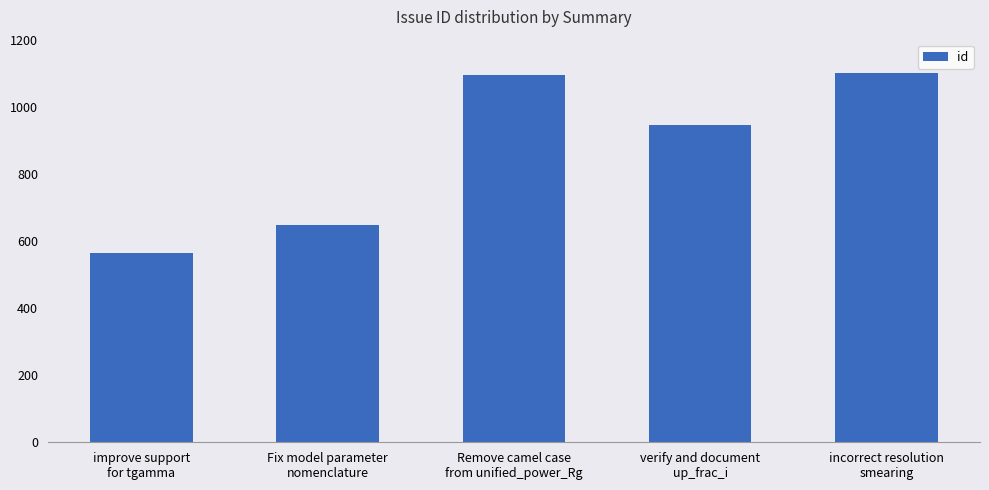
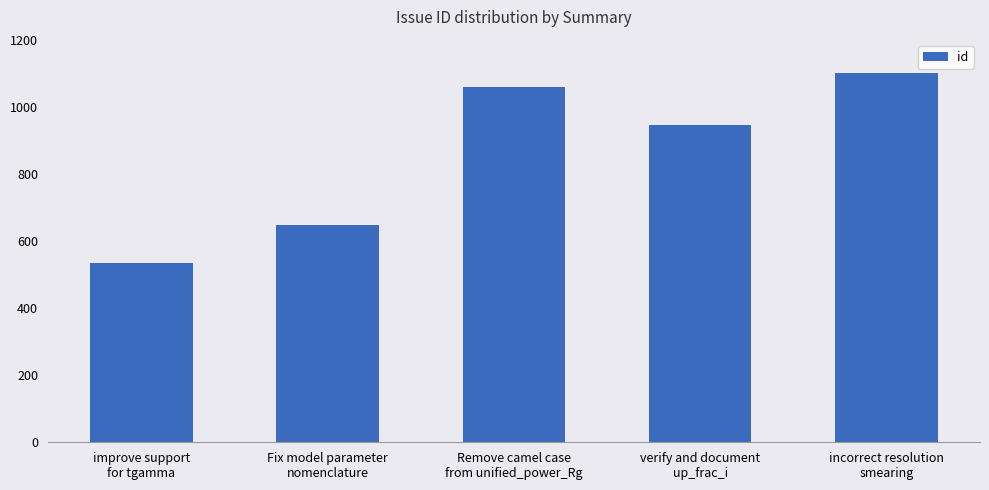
improve support for tgamma: 560 -> 530
Remove camel case from unified_power_Rg: 1100 -> 1060
